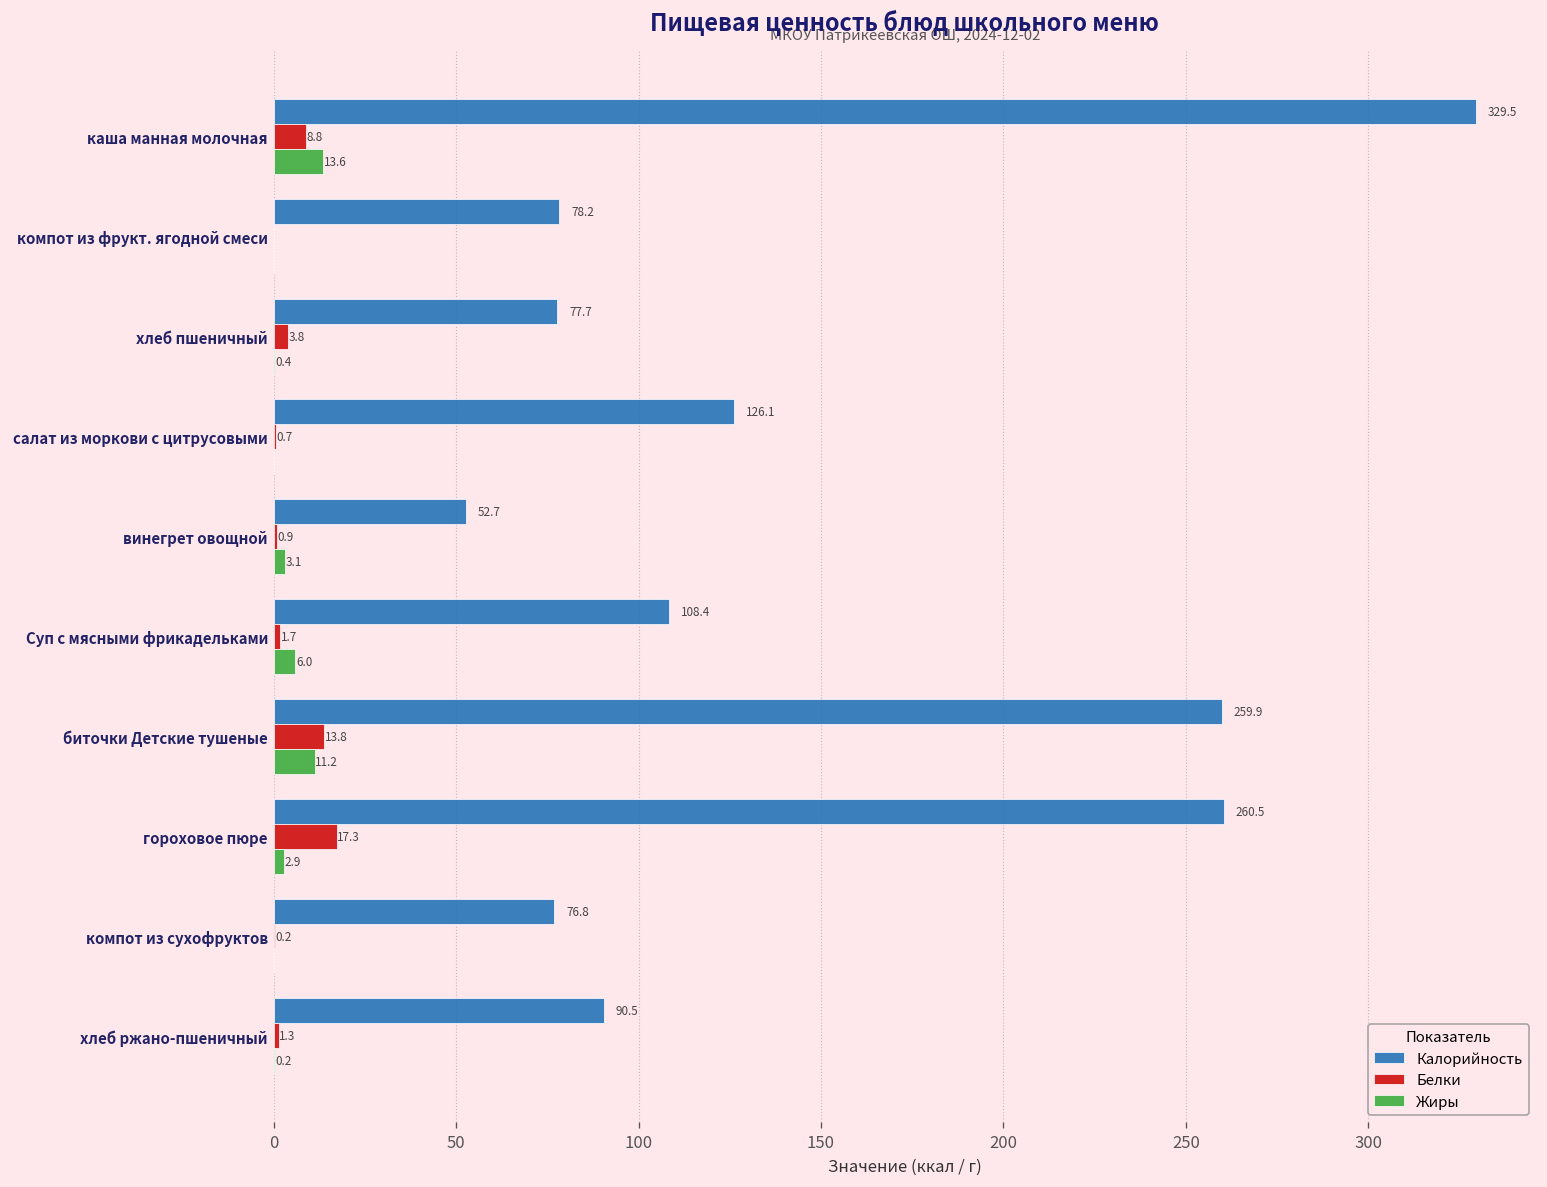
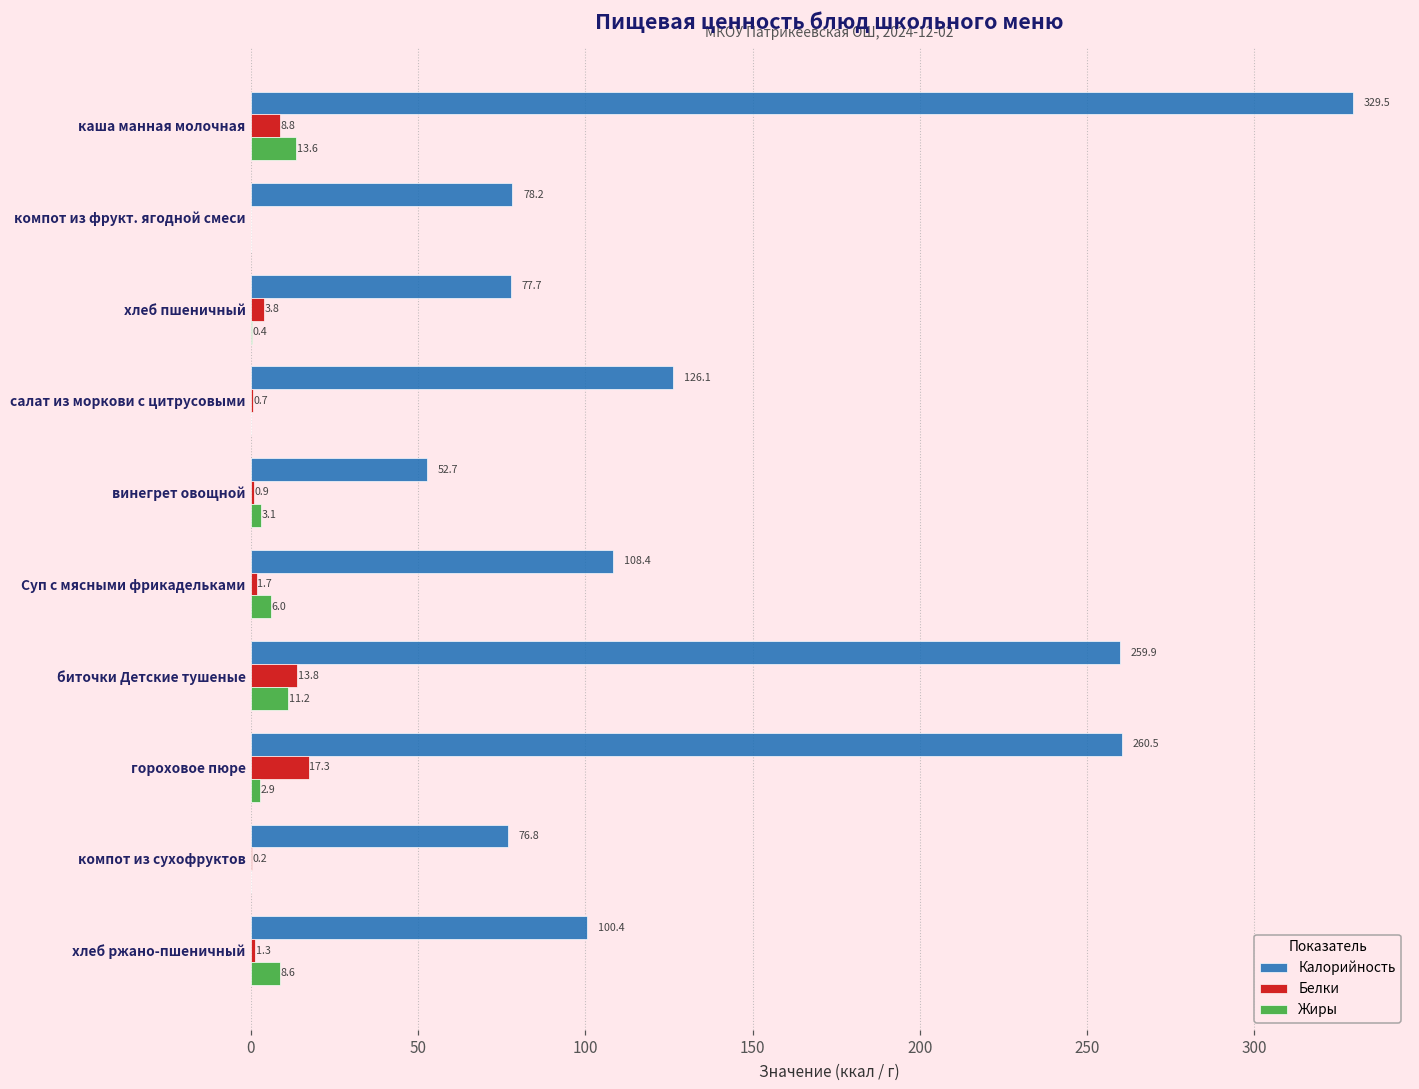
Калорийность, хлеб ржано-пшеничный: 90.5 -> 100.4
Жиры, хлеб ржано-пшеничный: 0.2 -> 8.6
